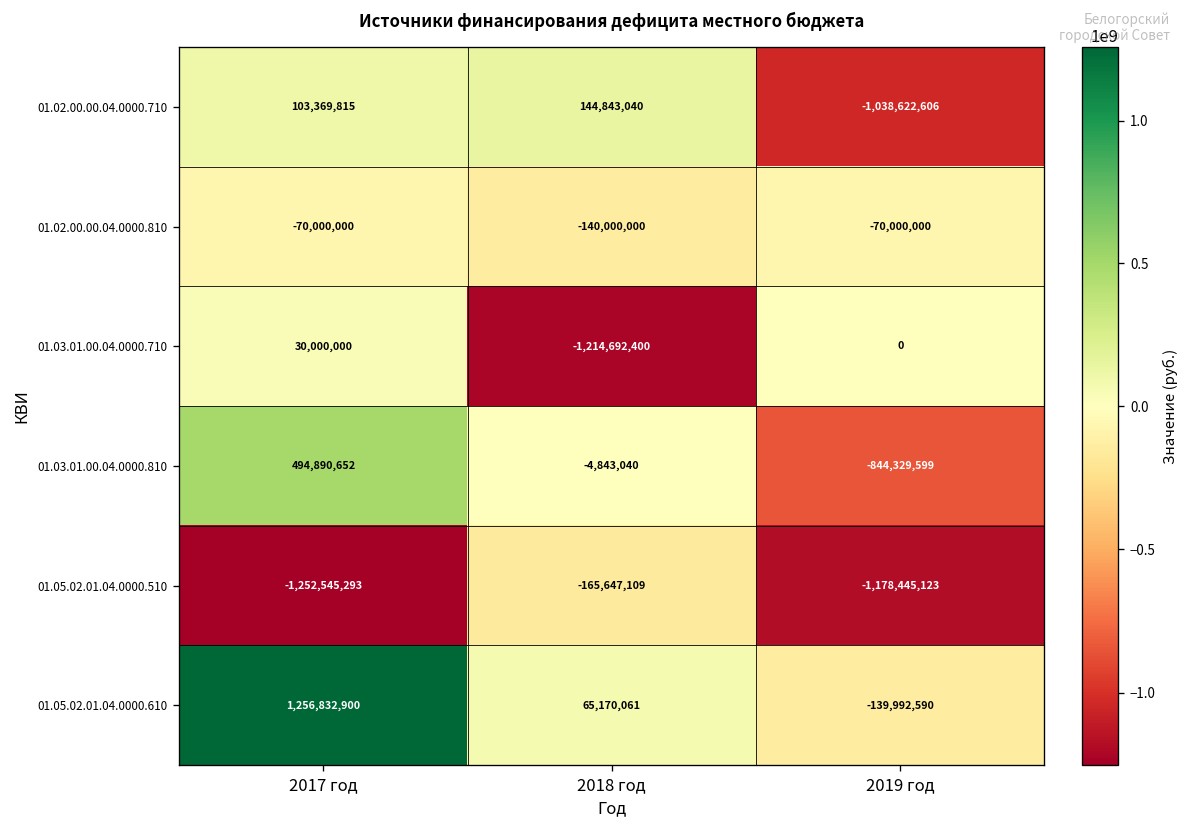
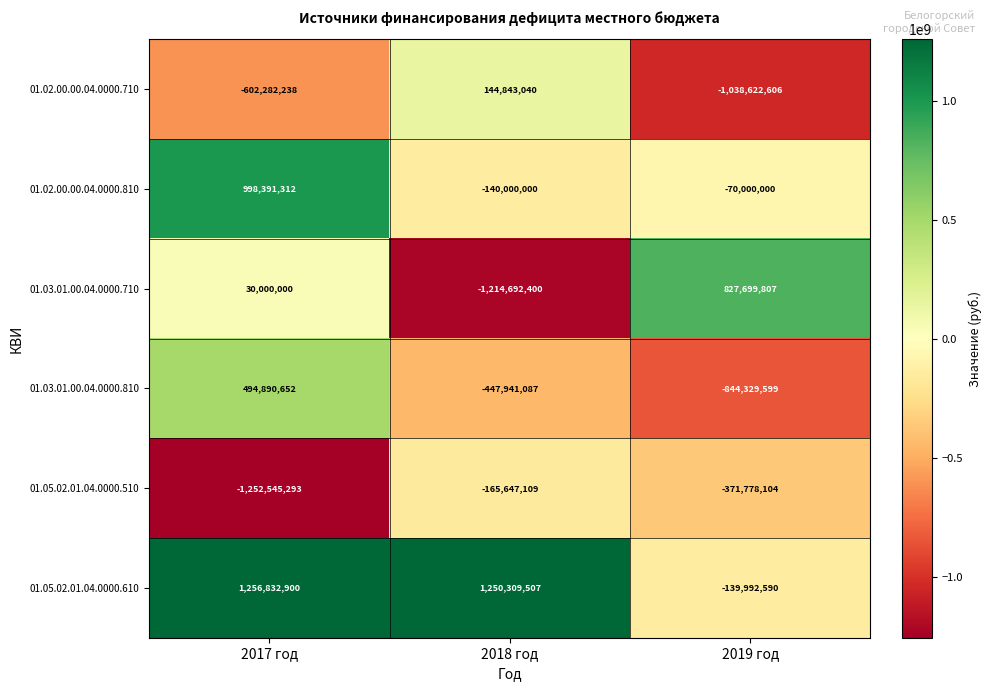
01.02.00.00.04.0000.710, 2017 год: 103,369,815 -> -602,282,238
01.02.00.00.04.0000.810, 2017 год: -70,000,000 -> 998,391,312
01.03.01.00.04.0000.710, 2019 год: 0 -> 827,699,807
01.03.01.00.04.0000.810, 2018 год: -4,843,040 -> -447,941,087
01.05.02.01.04.0000.510, 2019 год: -1,178,445,123 -> -371,778,104
01.05.02.01.04.0000.610, 2018 год: 65,170,061 -> 1,250,309,507
